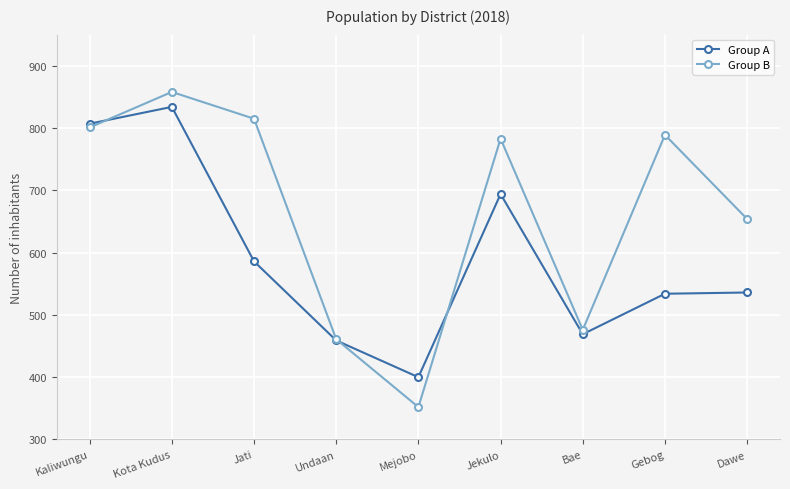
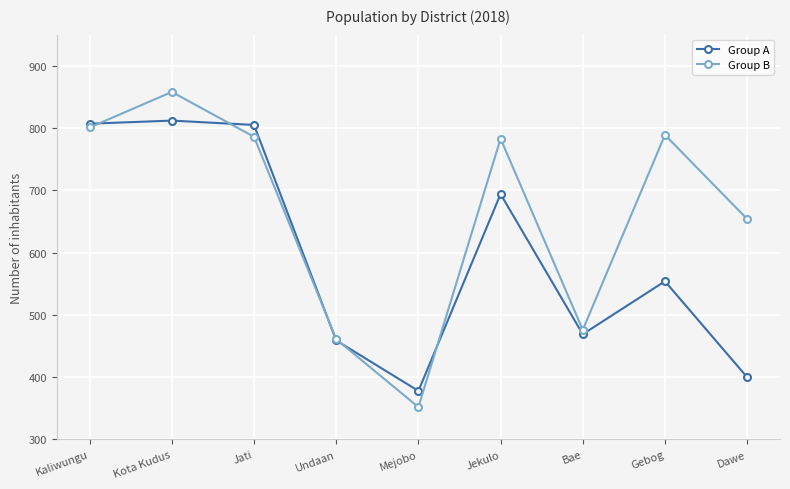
Group A, Kota Kudus: 830 -> 810
Group A, Jati: 590 -> 810
Group B, Jati: 820 -> 790
Group A, Mejobo: 400 -> 380
Group A, Gebog: 530 -> 550
Group A, Dawe: 540 -> 400
